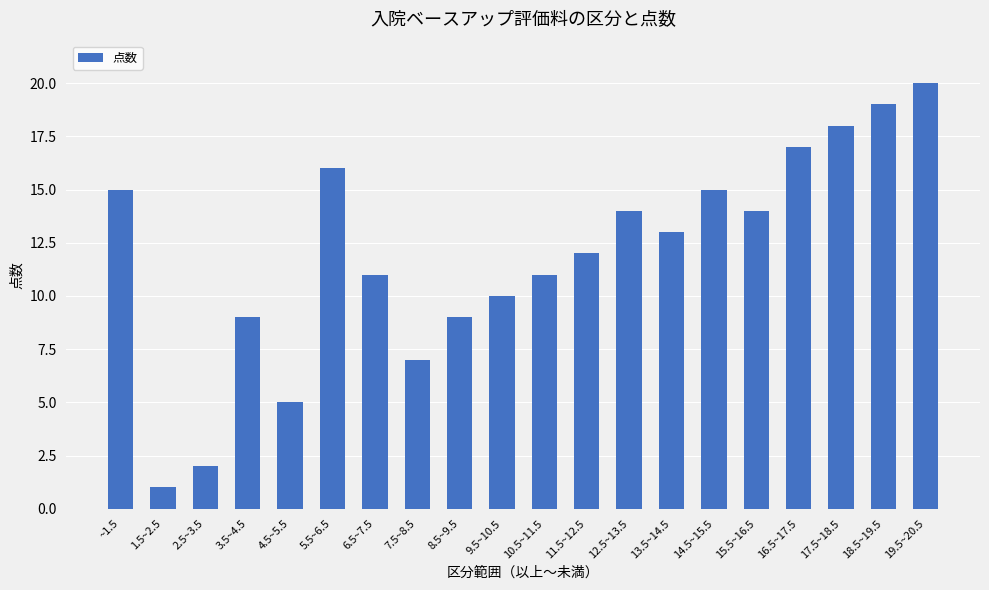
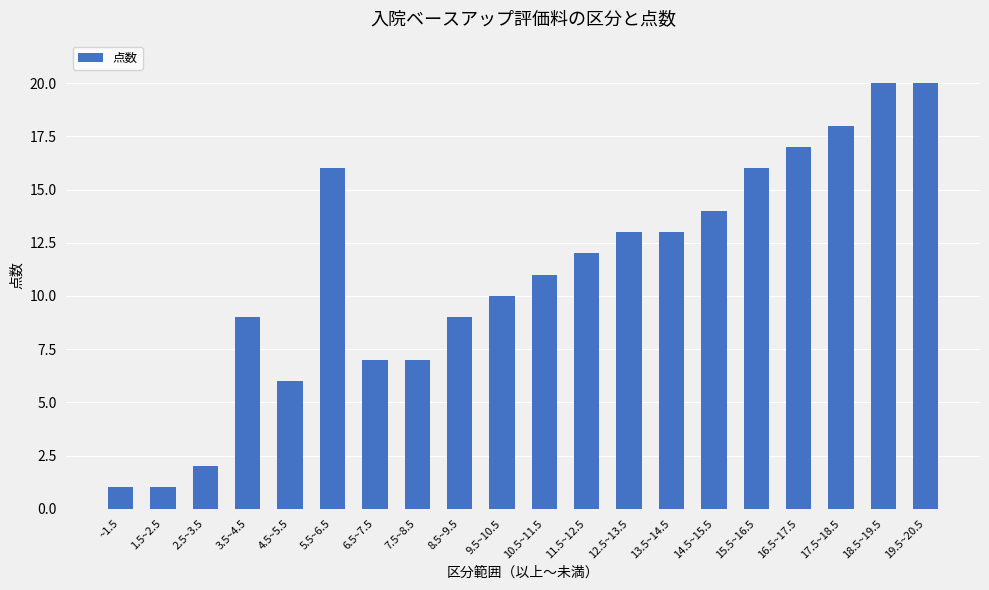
~1.5: 15 -> 1
4.5~5.5: 5 -> 6
6.5~7.5: 11 -> 7
12.5~13.5: 14 -> 13
14.5~15.5: 15 -> 14
15.5~16.5: 14 -> 16
18.5~19.5: 19 -> 20
